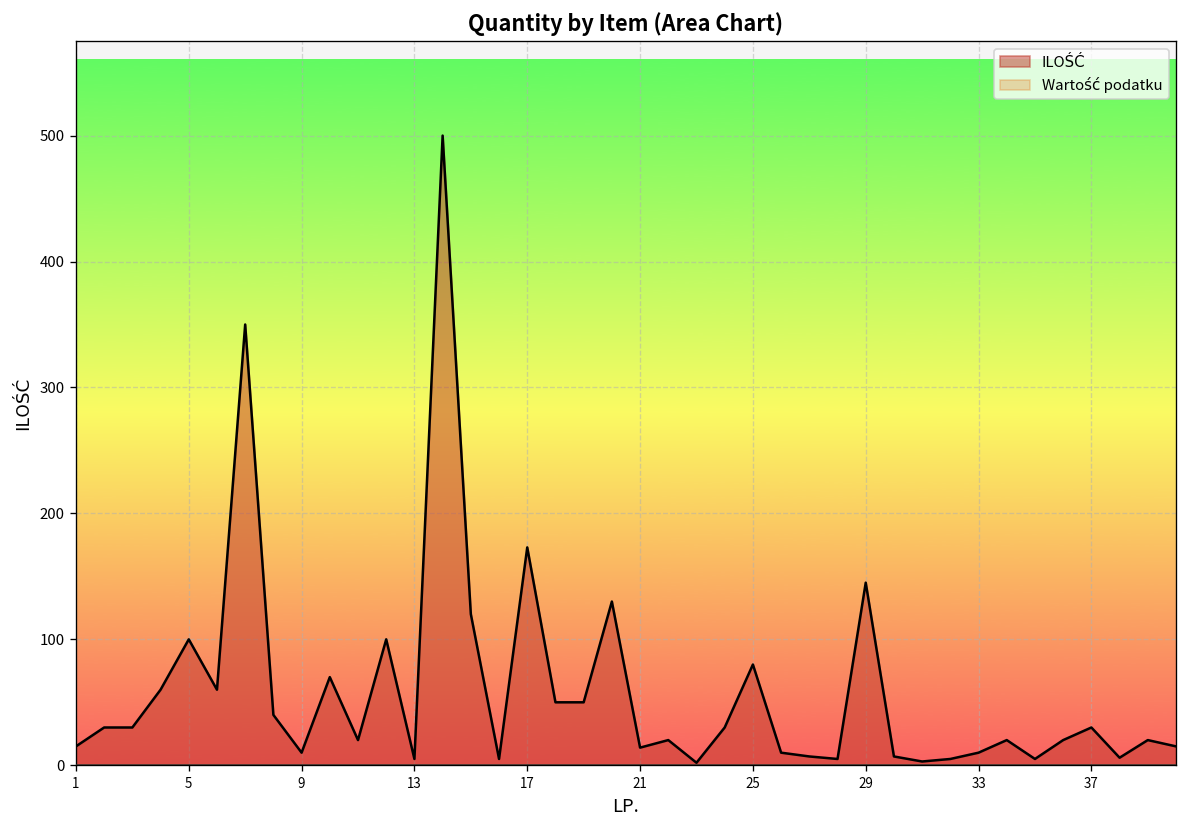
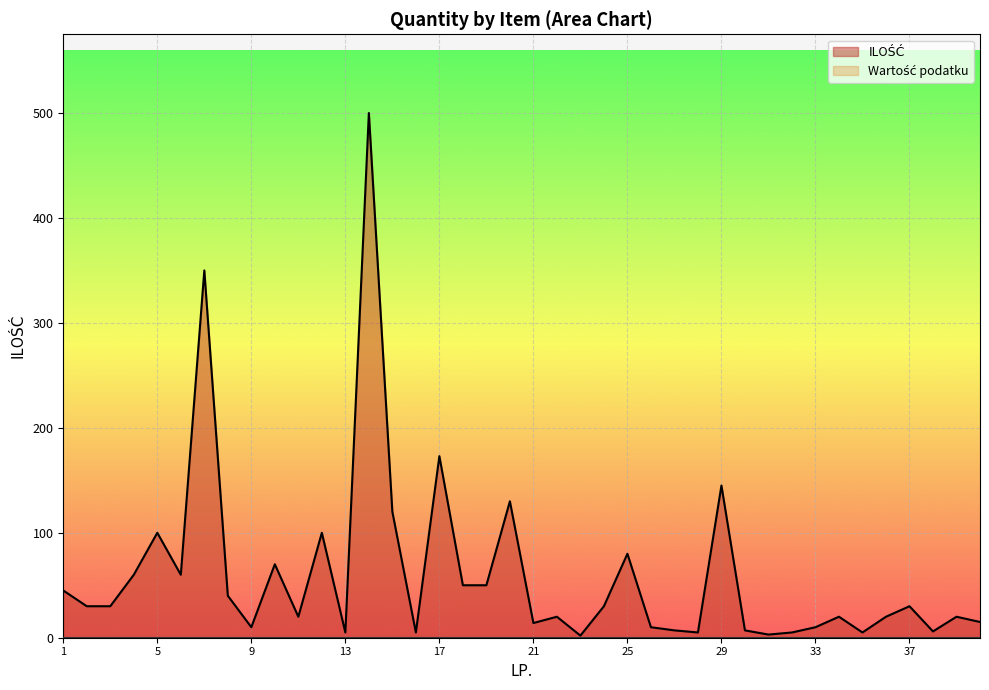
ILOŚĆ, 1: 15 -> 45
